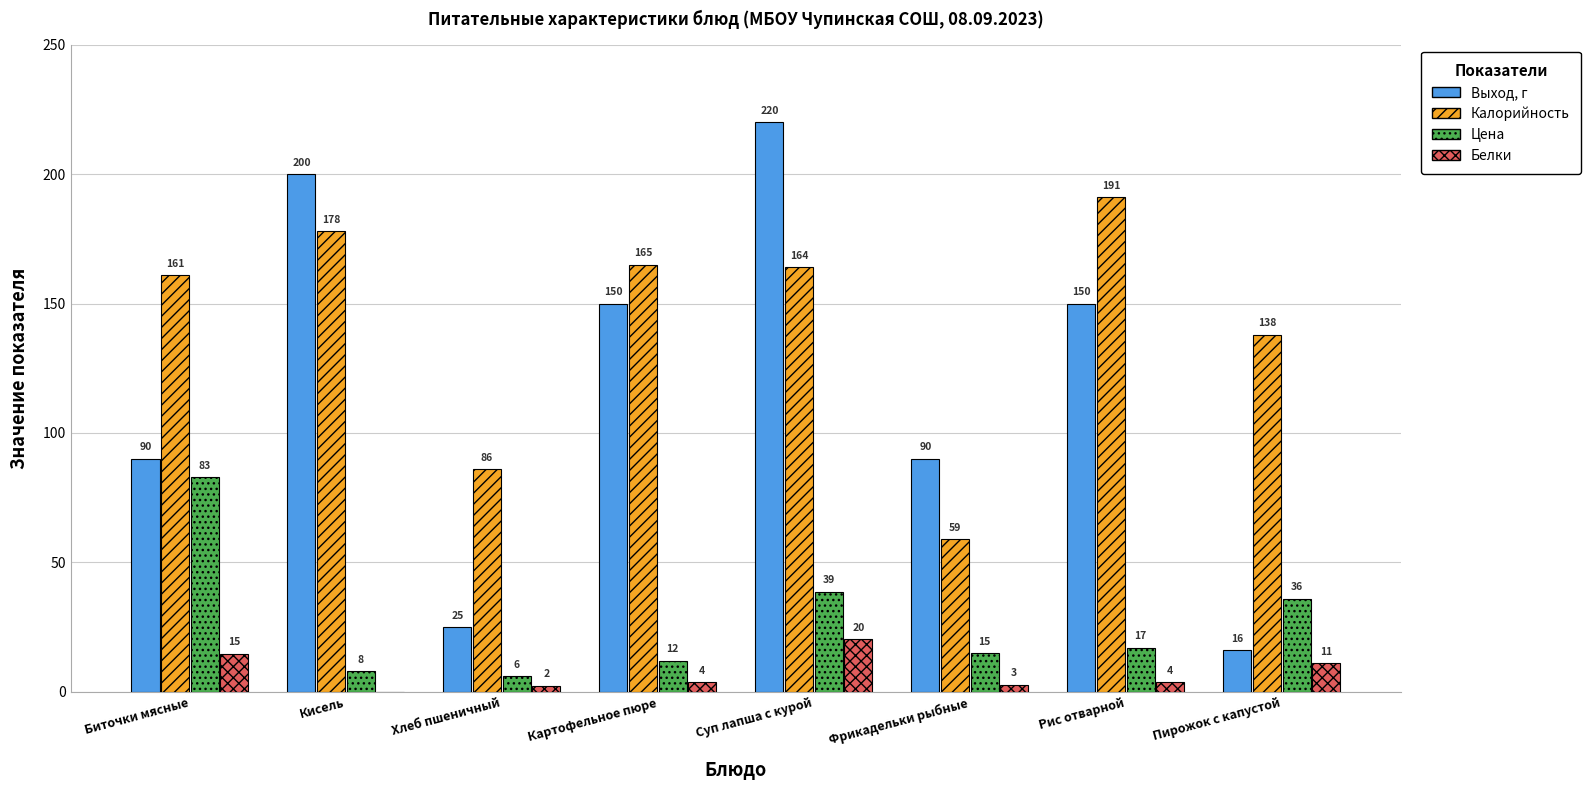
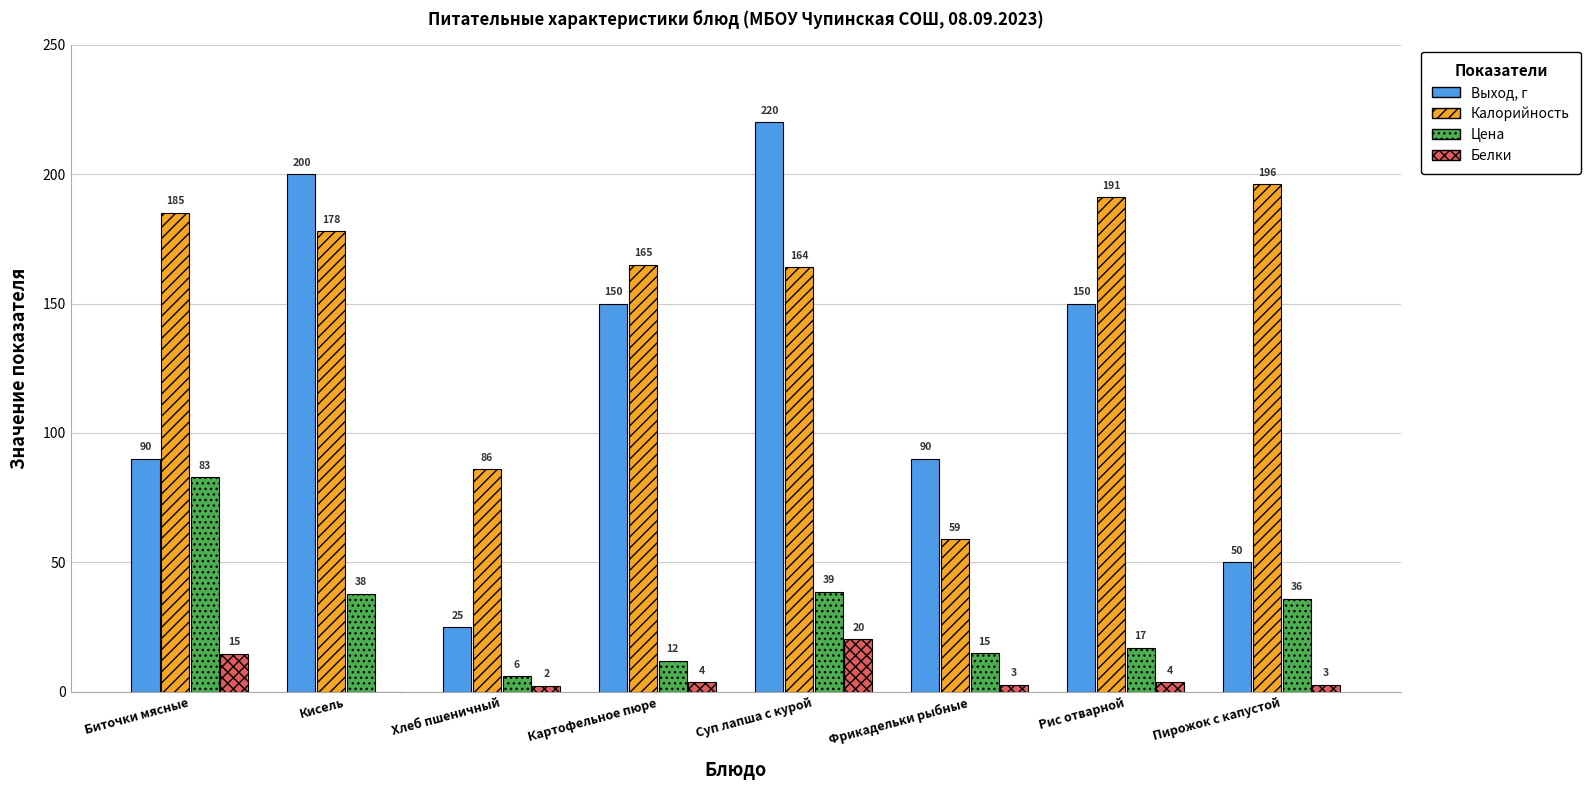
Калорийность, Биточки мясные: 161 -> 185
Цена, Кисель: 8 -> 38
Выход, г, Пирожок с капустой: 16 -> 50
Калорийность, Пирожок с капустой: 138 -> 196
Белки, Пирожок с капустой: 11 -> 3
